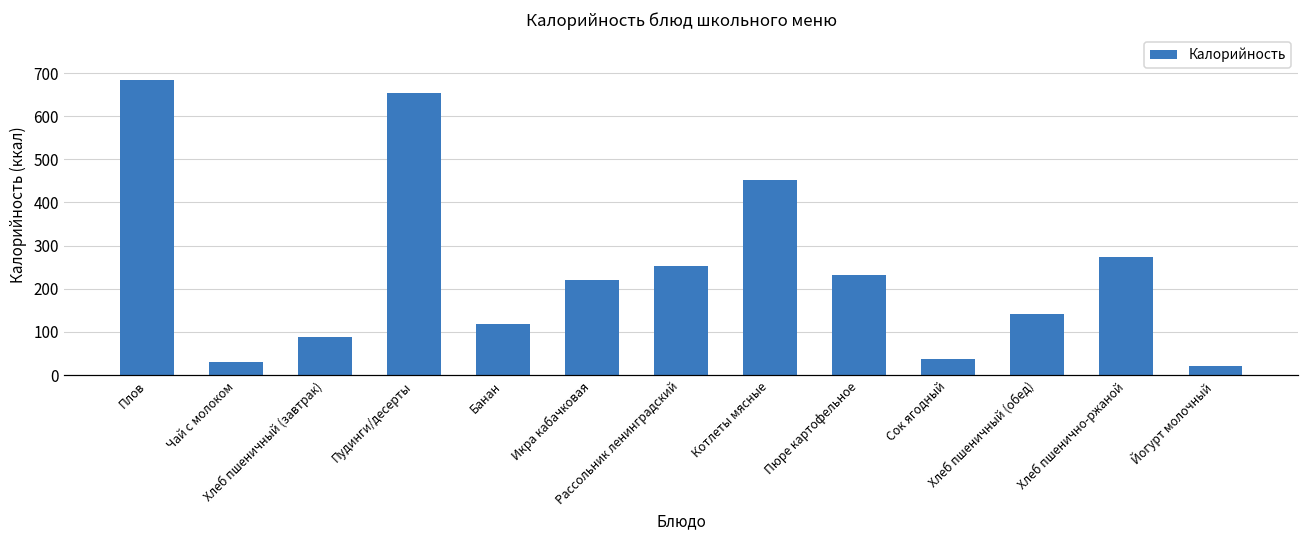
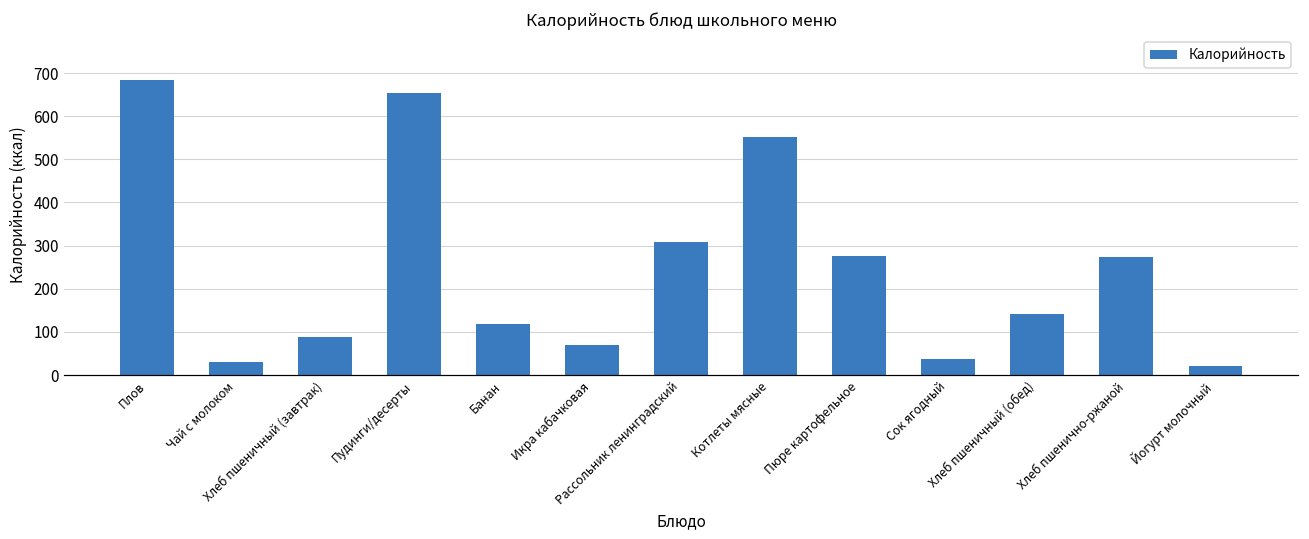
Икра кабачковая: 220 -> 70
Рассольник ленинградский: 250 -> 310
Котлеты мясные: 450 -> 550
Пюре картофельное: 230 -> 280
